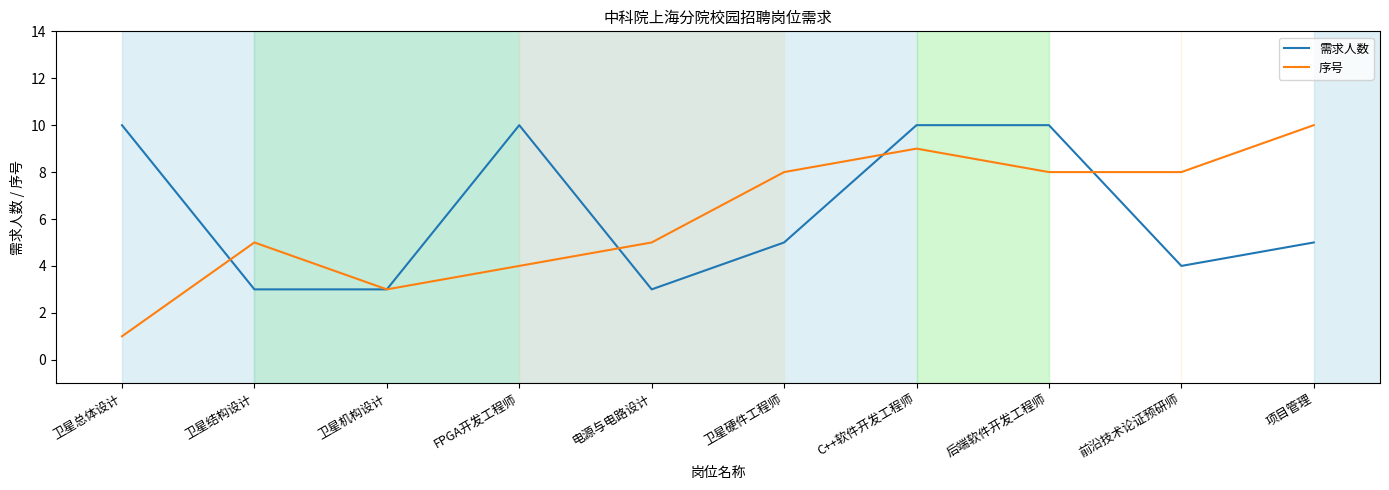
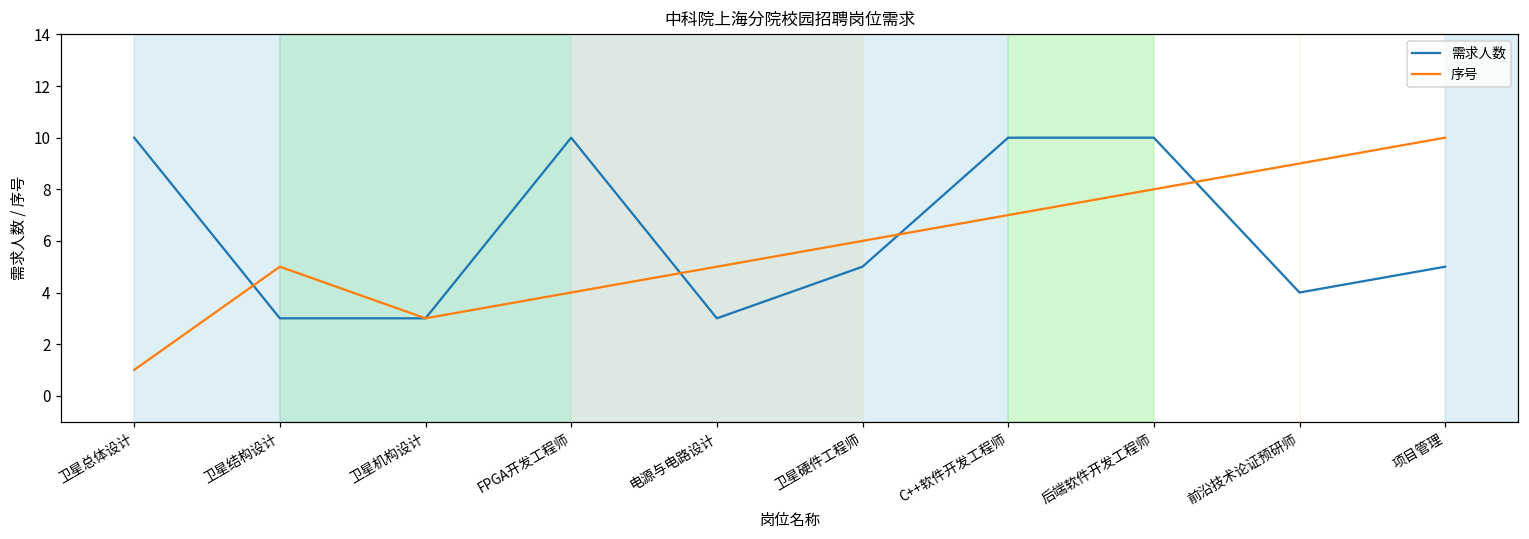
序号, 卫星硬件工程师: 8 -> 6
序号, C++软件开发工程师: 9 -> 7
序号, 前沿技术论证预研师: 8 -> 9
